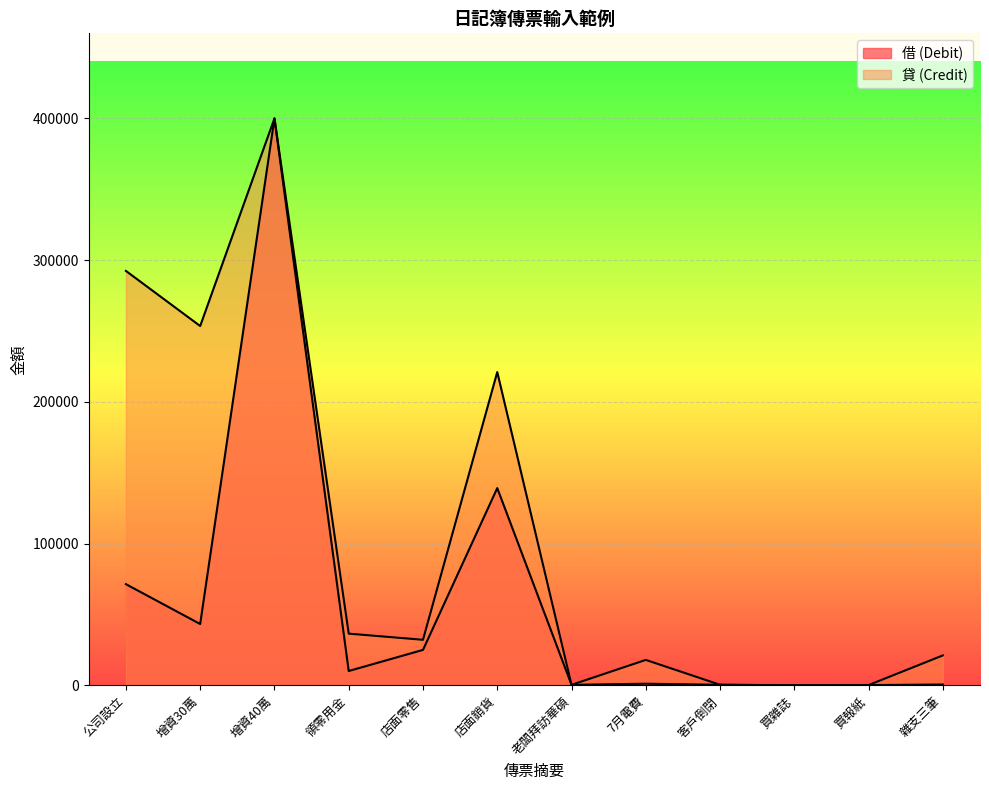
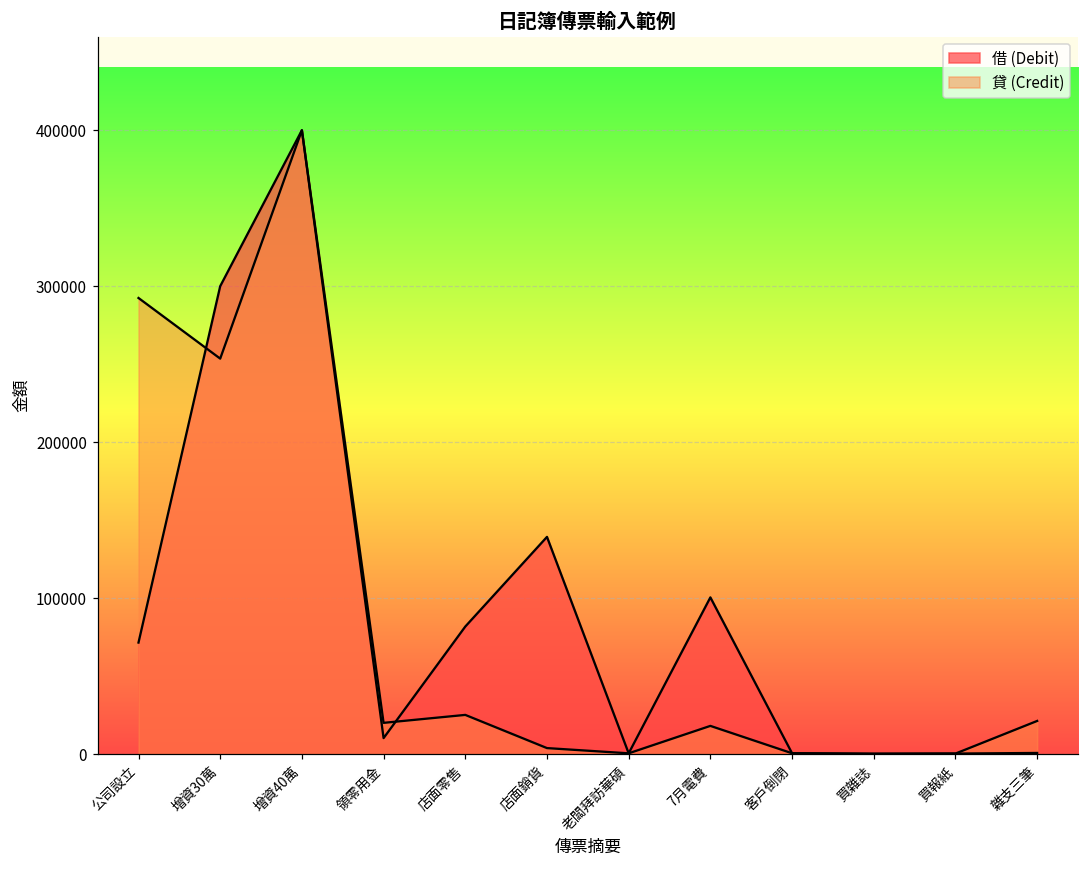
借 (Debit), 增資30萬: 43000 -> 300000
貸 (Credit), 領零用金: 37000 -> 20000
借 (Debit), 店面零售: 25000 -> 82000
貸 (Credit), 店面零售: 32000 -> 25000
貸 (Credit), 店面銷貨: 221000 -> 4000
借 (Debit), 7月電費: 1000 -> 100000
